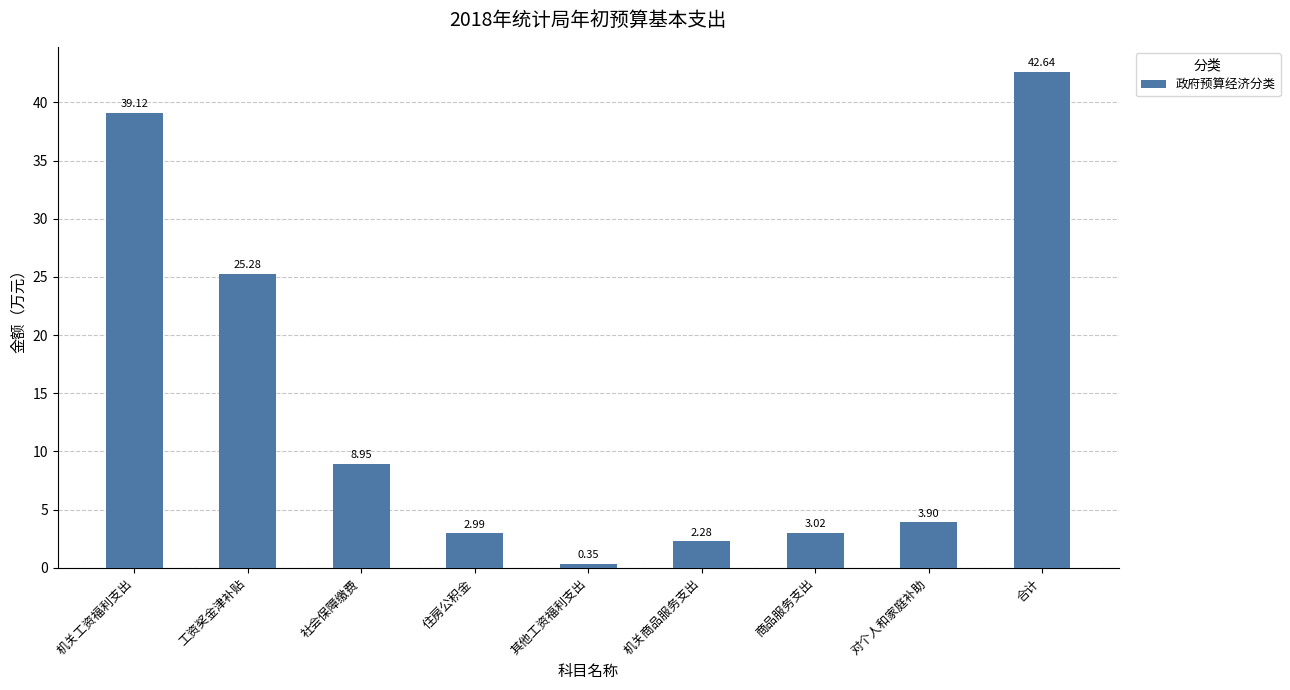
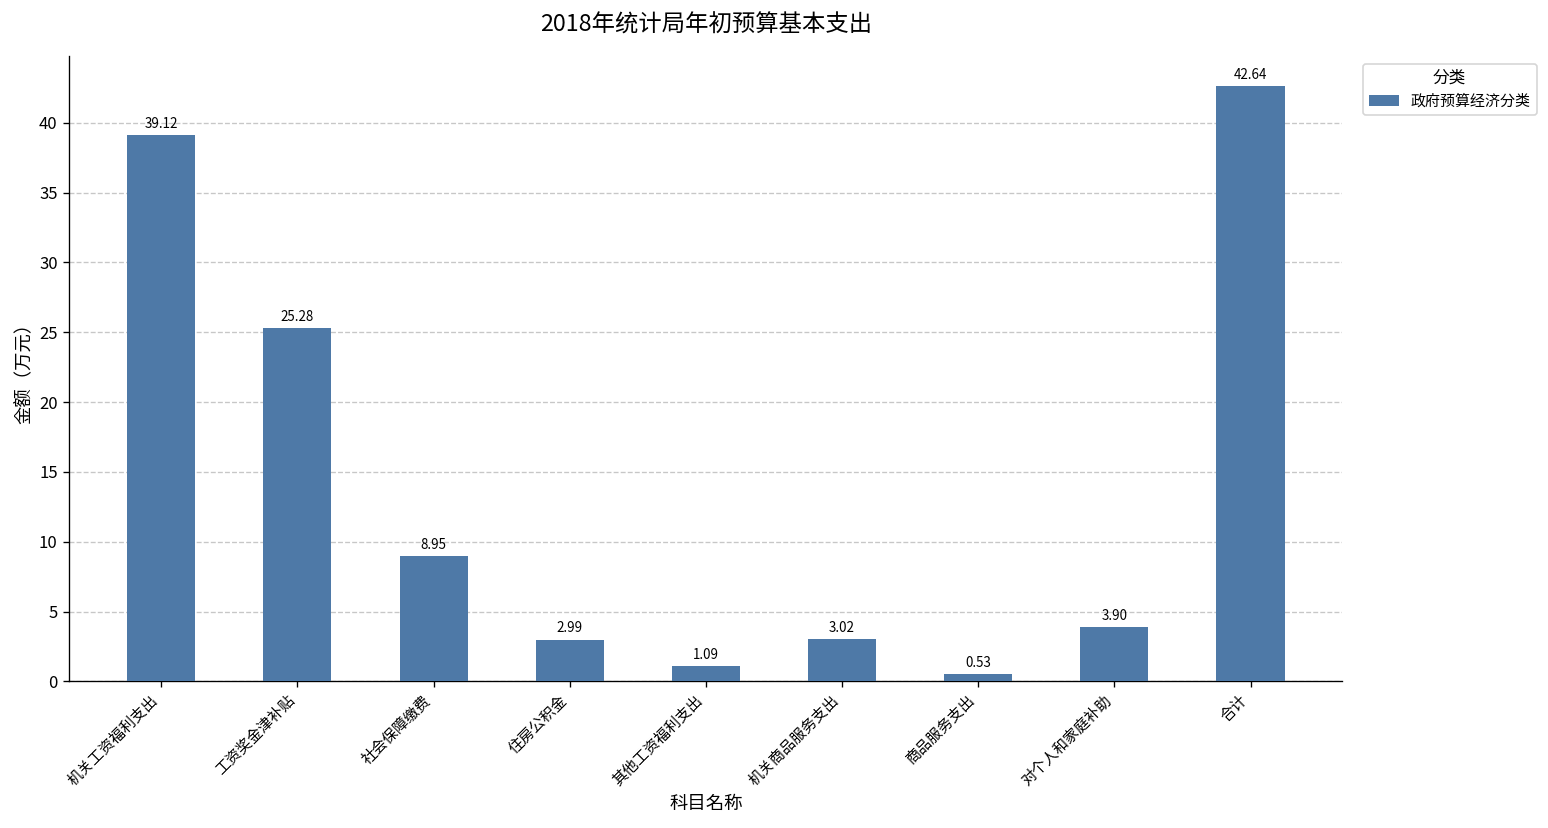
其他工资福利支出: 0.35 -> 1.09
机关商品服务支出: 2.28 -> 3.02
商品服务支出: 3.02 -> 0.53
